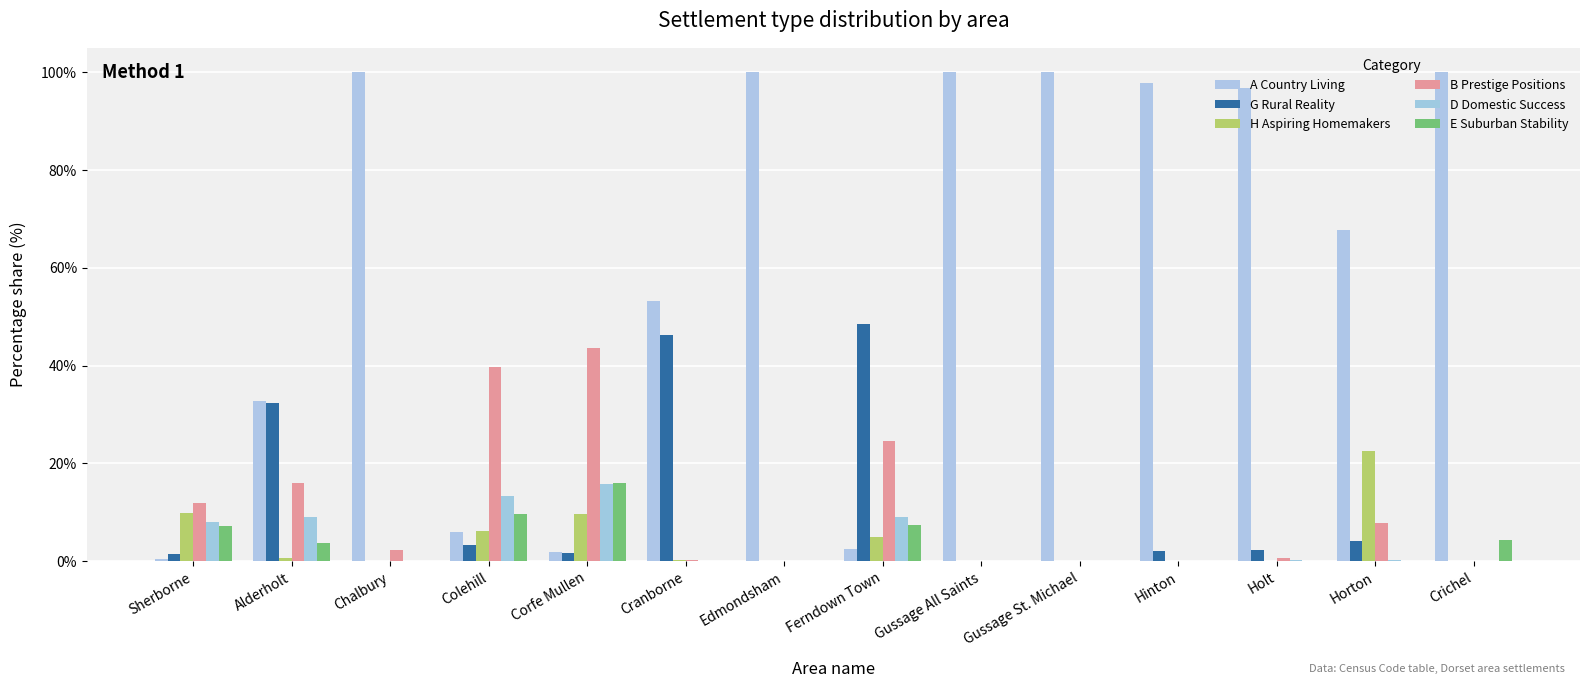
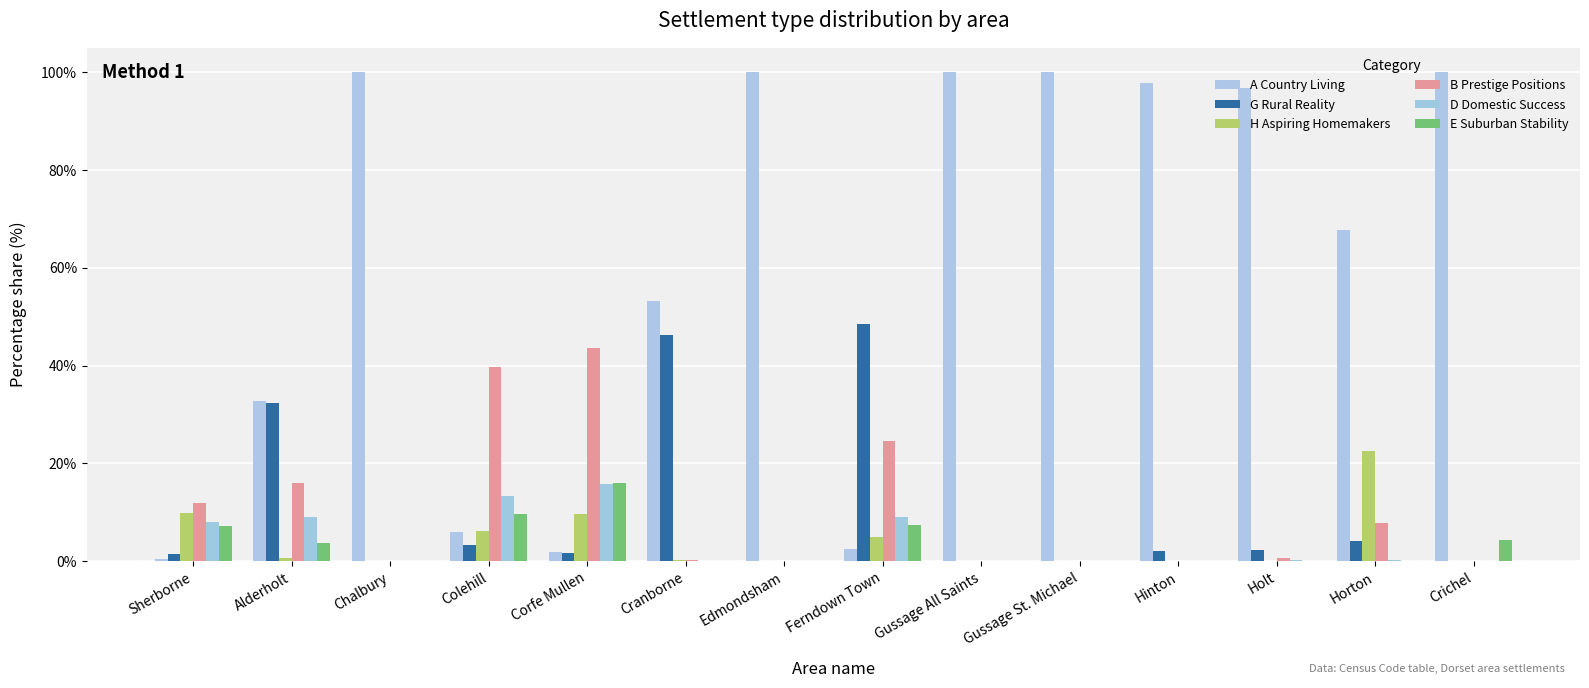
B Prestige Positions, Chalbury: 2% -> 0%
